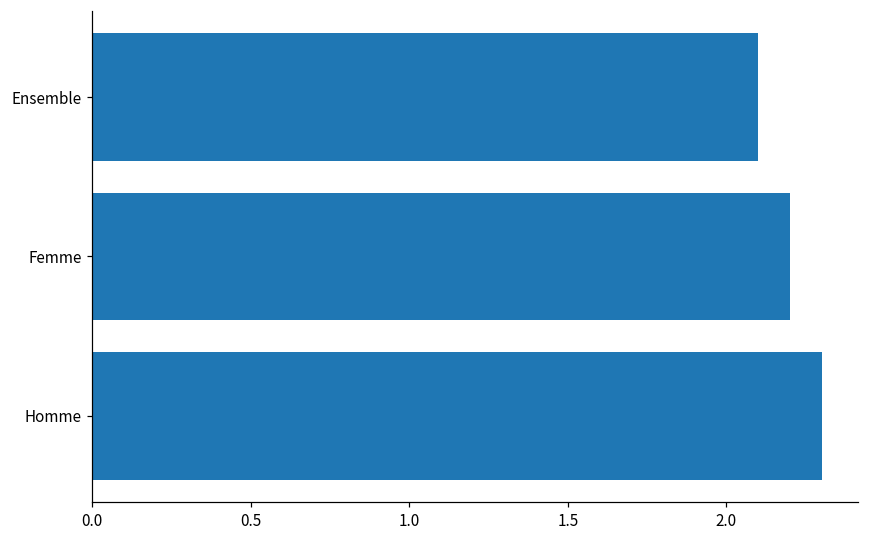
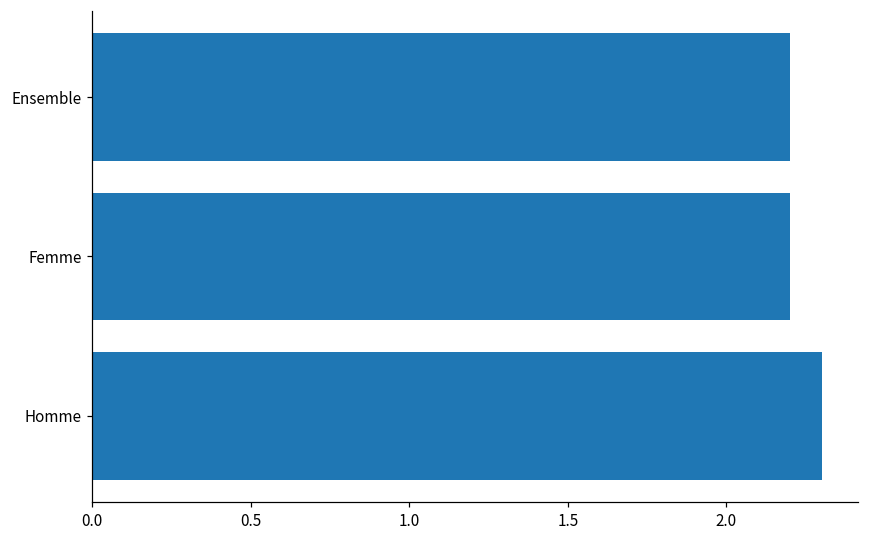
Ensemble: 2.1 -> 2.2
